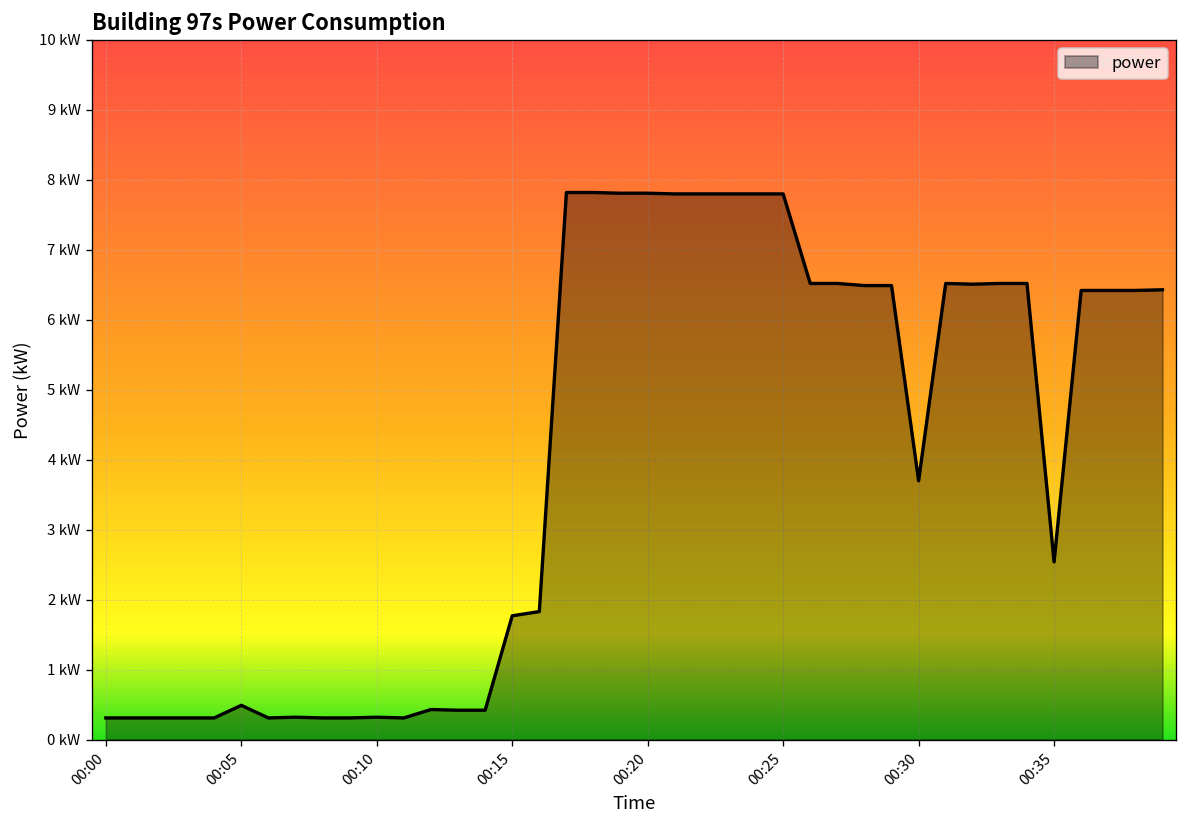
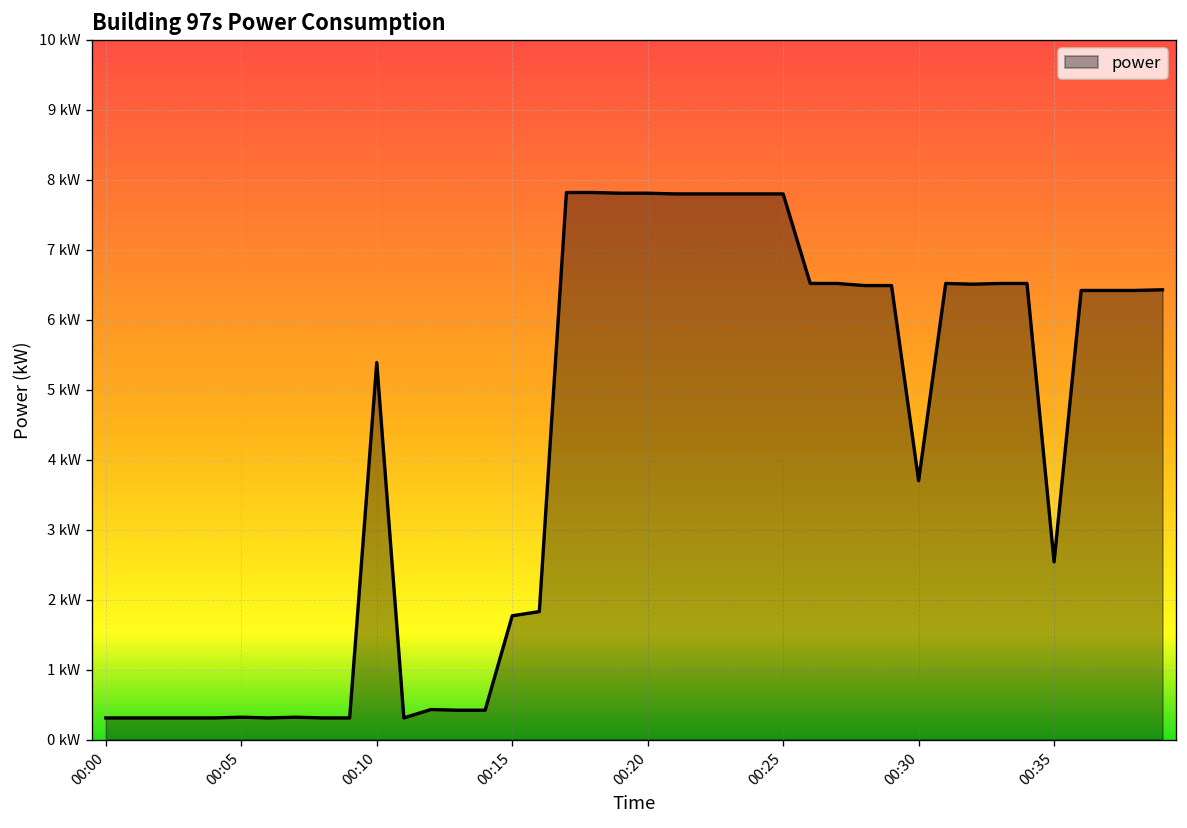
00:05: 0.5 kW -> 0.3 kW
00:10: 0.3 kW -> 5.4 kW
